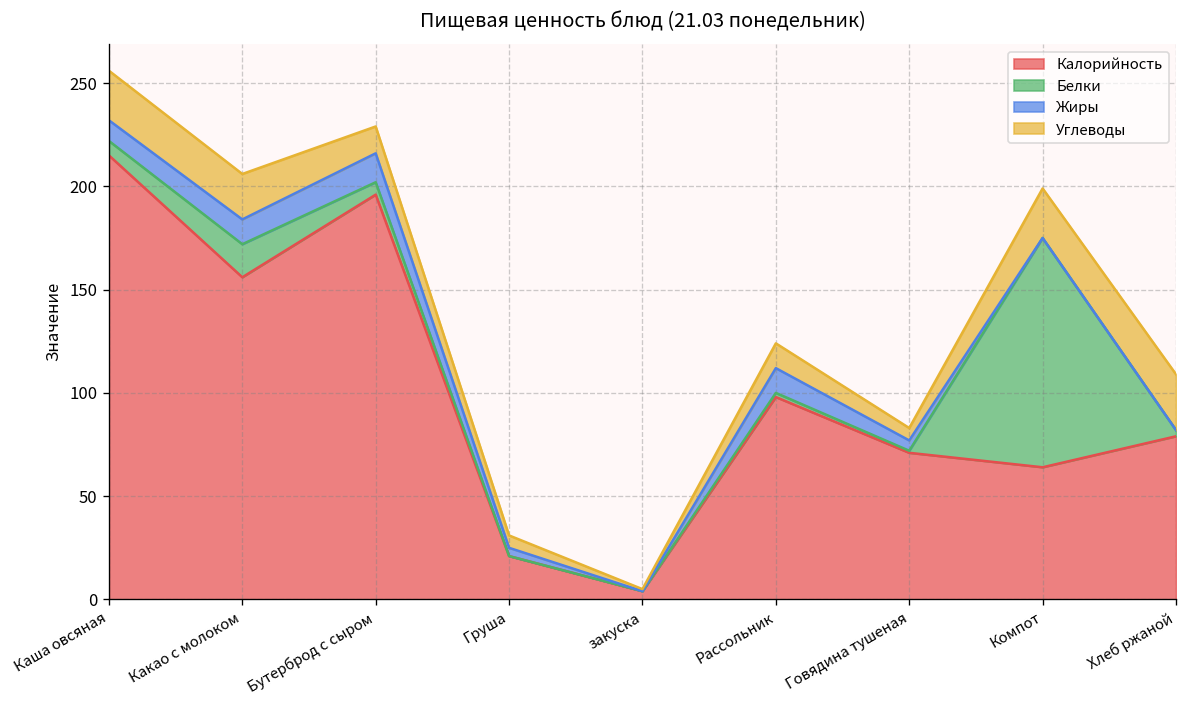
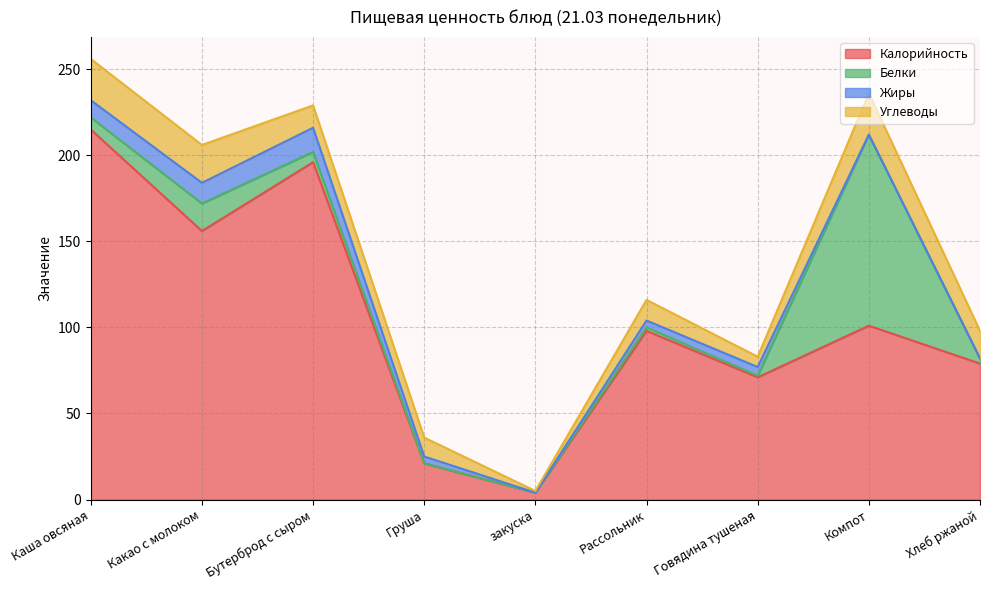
Углеводы, Груша: 6 -> 11
Жиры, Рассольник: 12 -> 4
Калорийность, Компот: 64 -> 101
Углеводы, Хлеб ржаной: 27 -> 16
